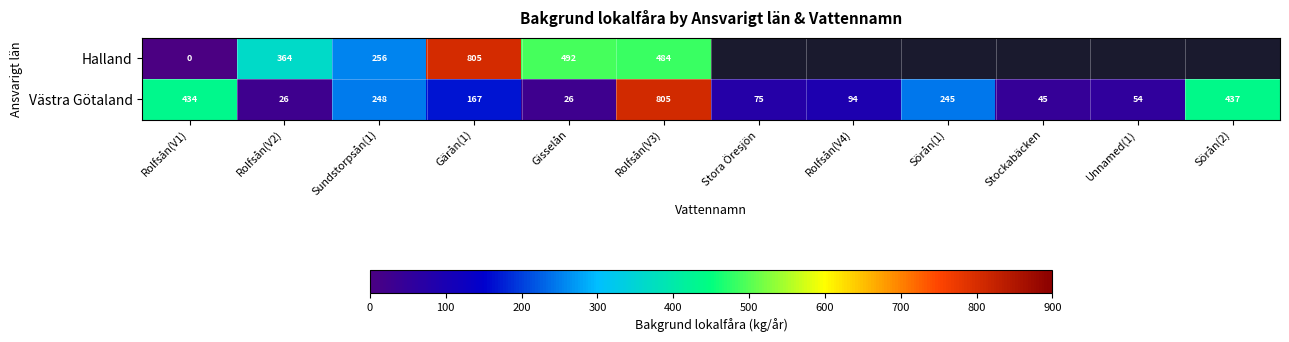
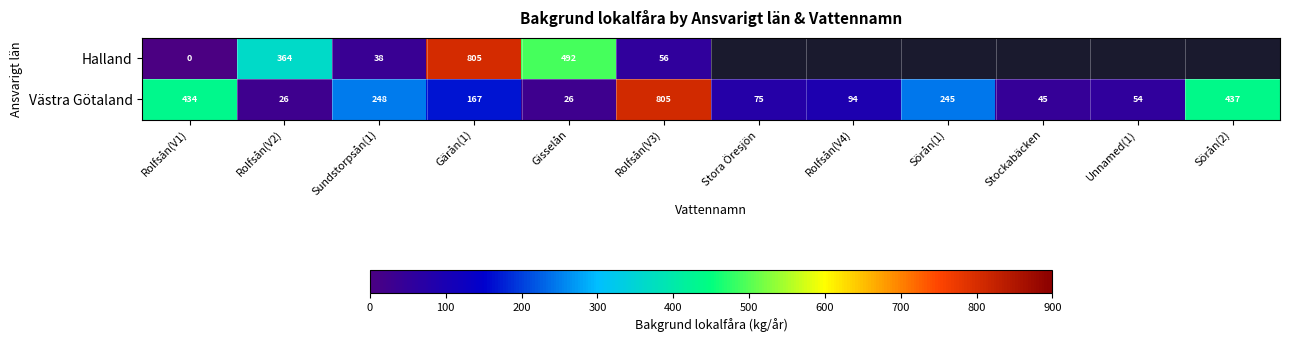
Halland, Sundstorpsån(1): 256 -> 38
Halland, Rolfsån(V3): 484 -> 56
